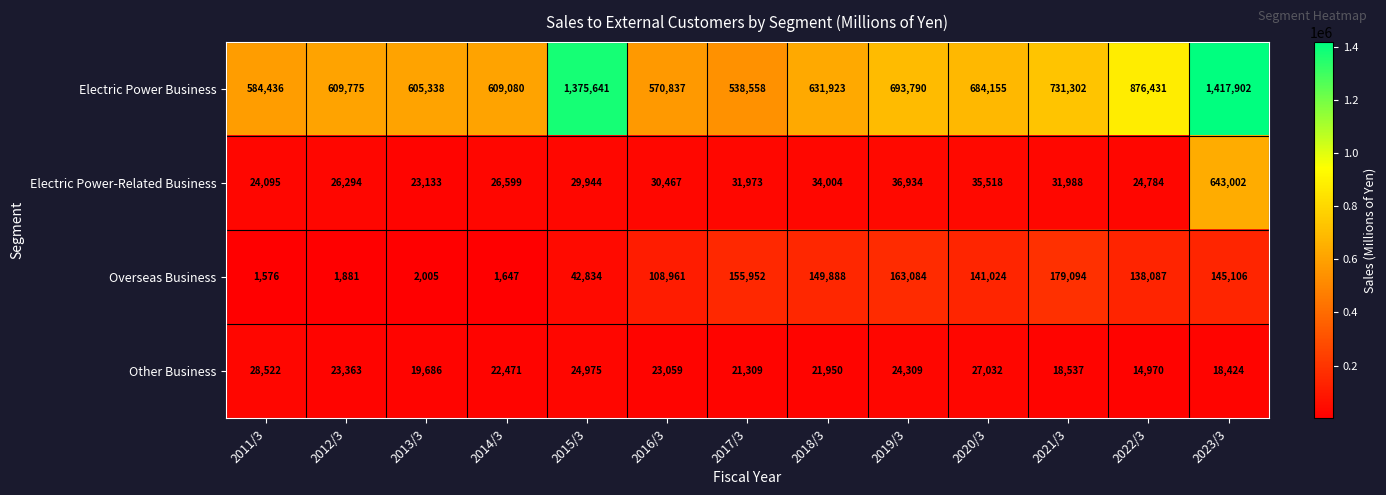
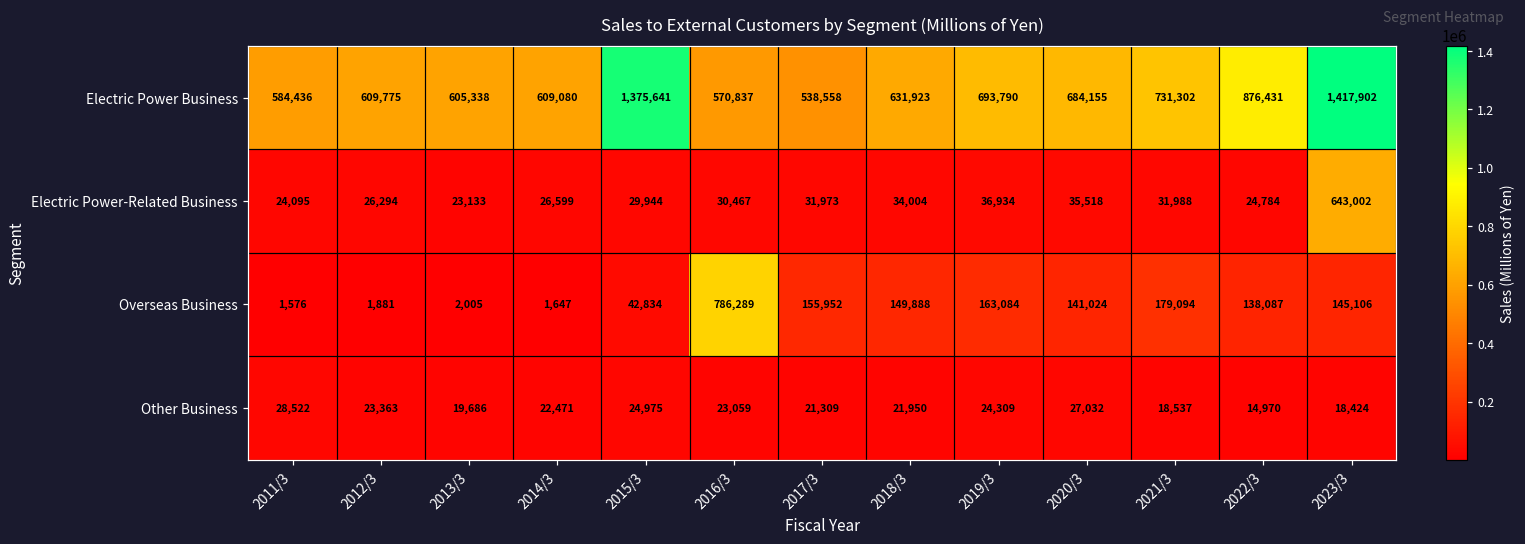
Overseas Business, 2016/3: 108,961 -> 786,289
